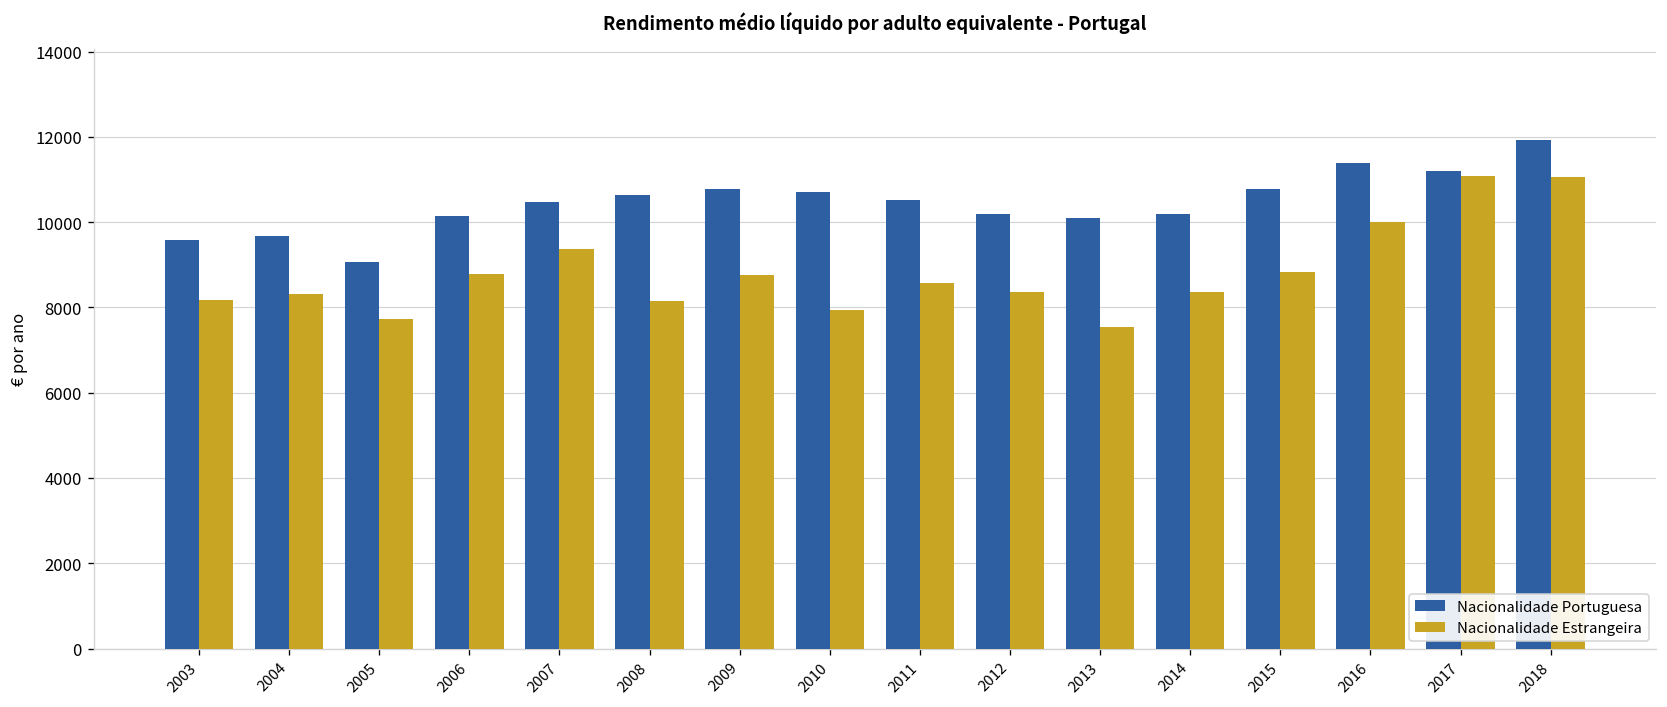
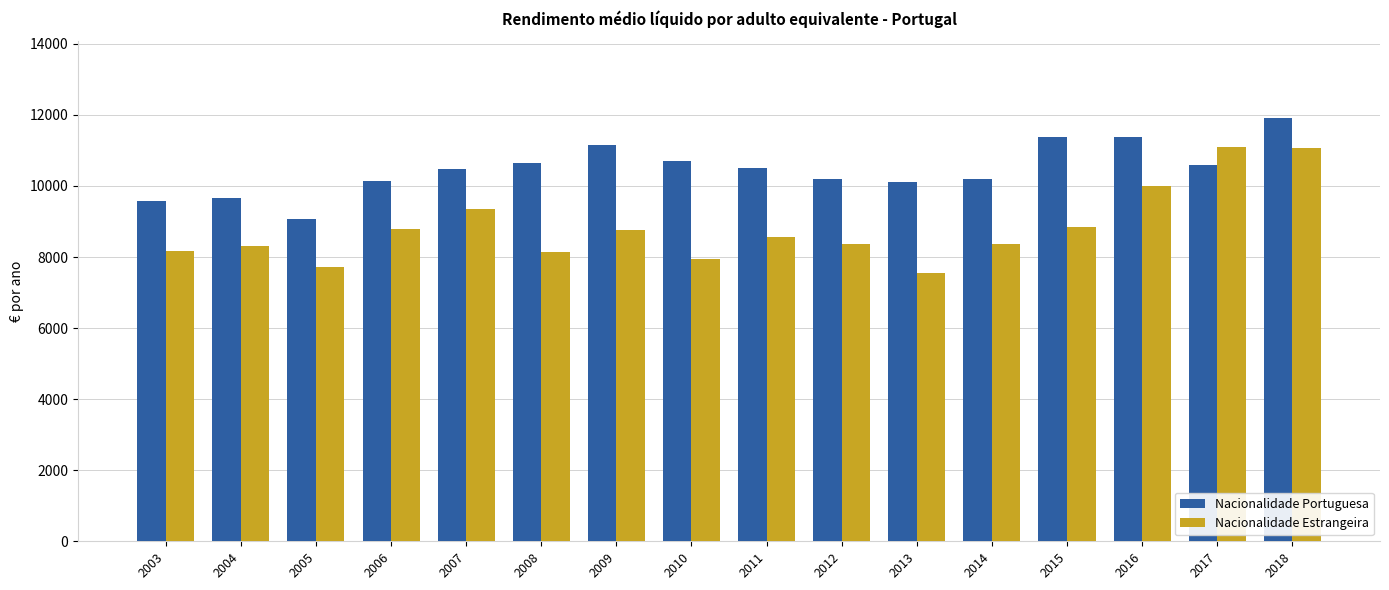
Nacionalidade Portuguesa, 2009: 10800 -> 11100
Nacionalidade Portuguesa, 2015: 10800 -> 11400
Nacionalidade Portuguesa, 2017: 11200 -> 10600
